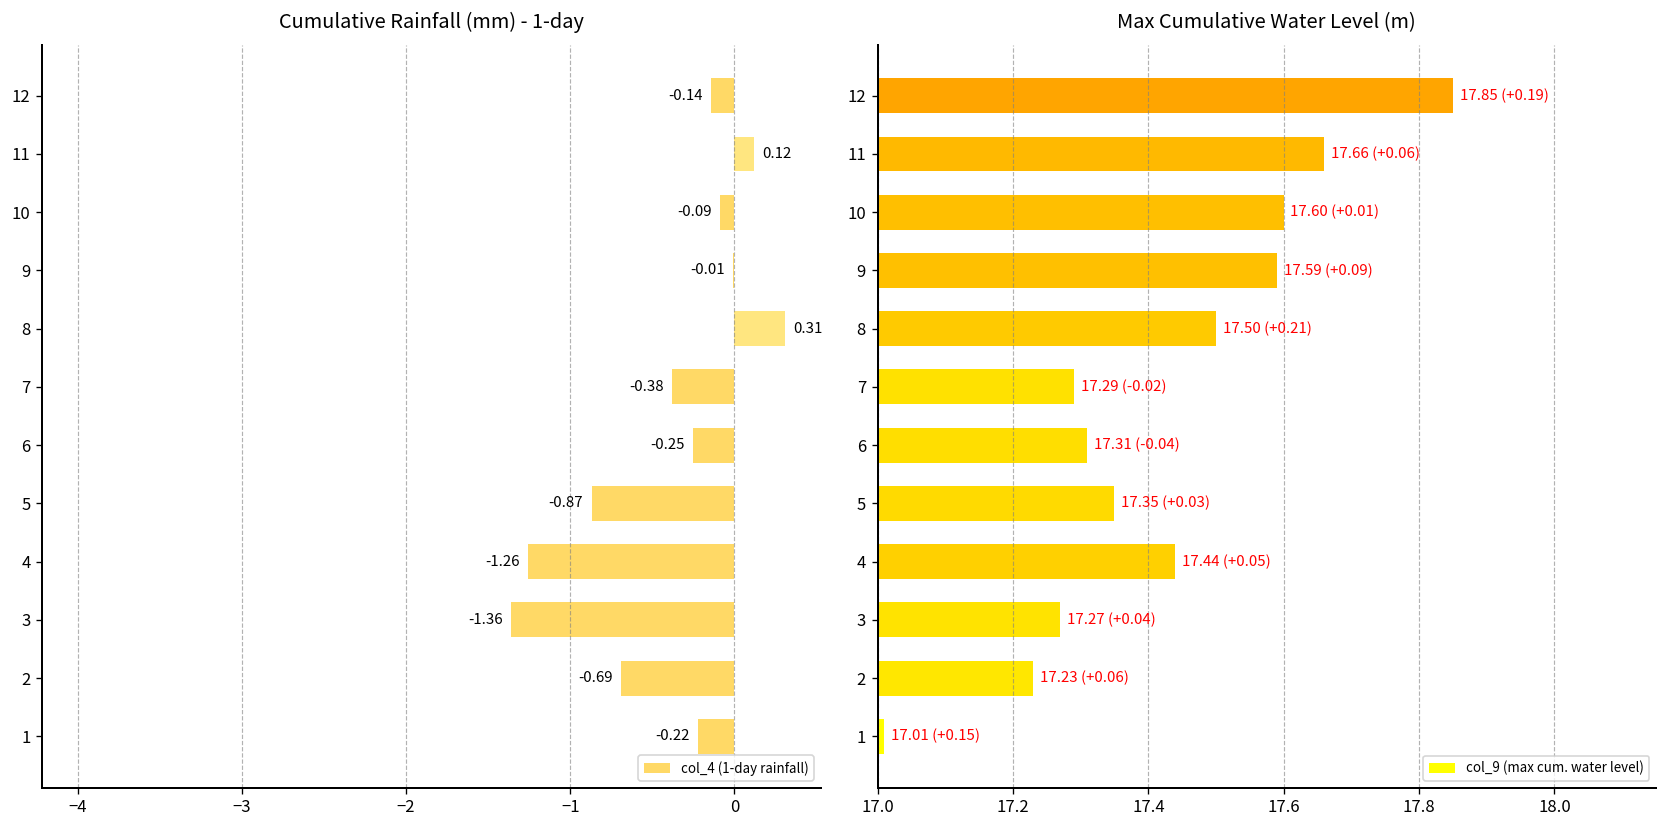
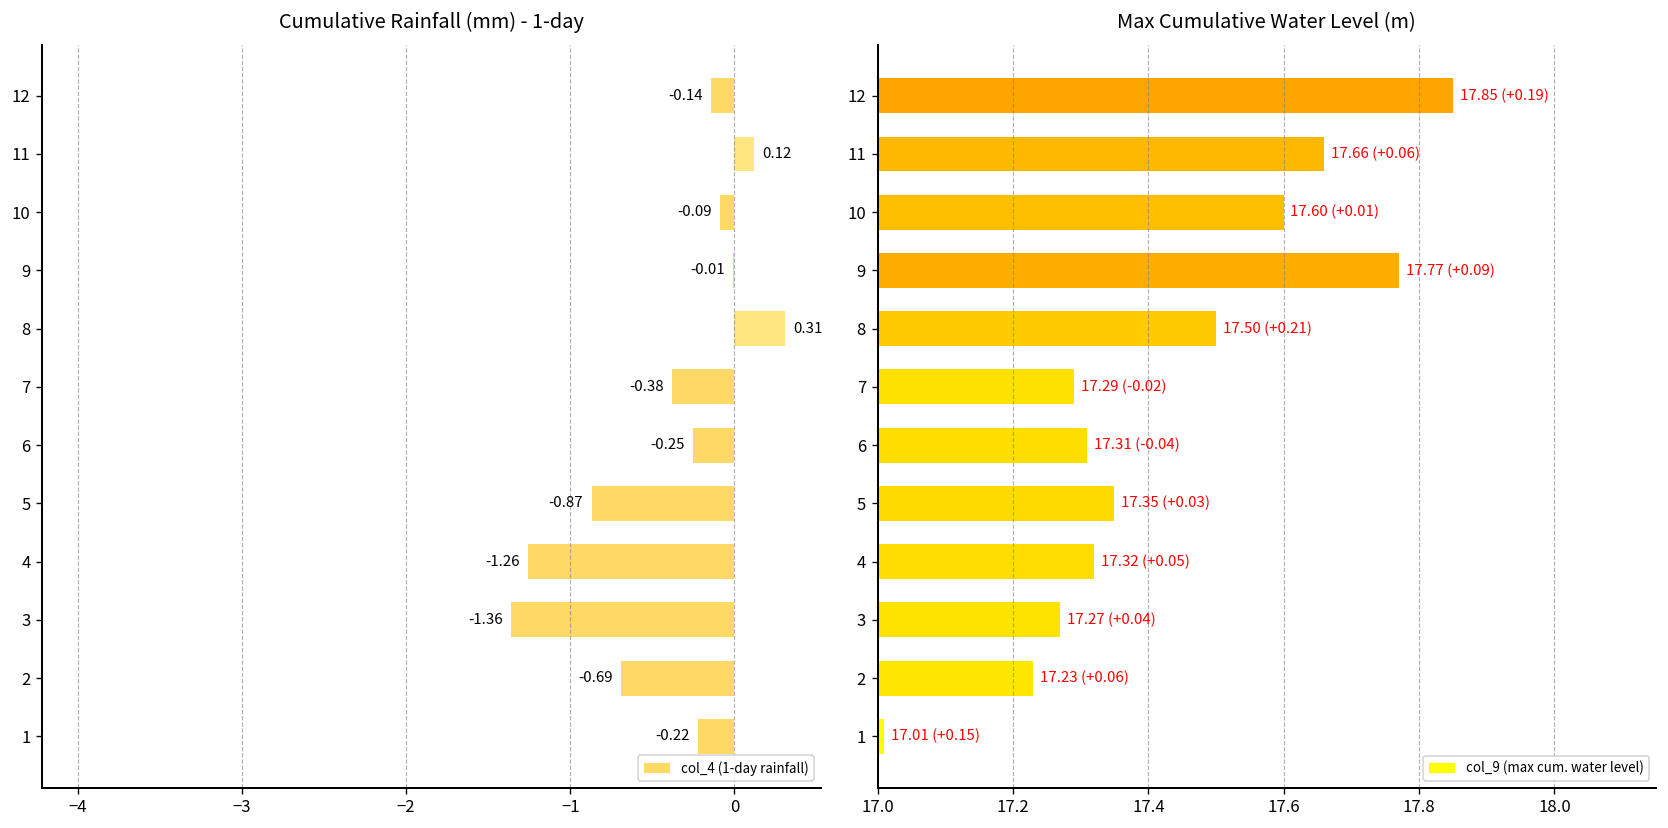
Max Cumulative Water Level (m), 9: 17.59 -> 17.77
Max Cumulative Water Level (m), 4: 17.44 -> 17.32
